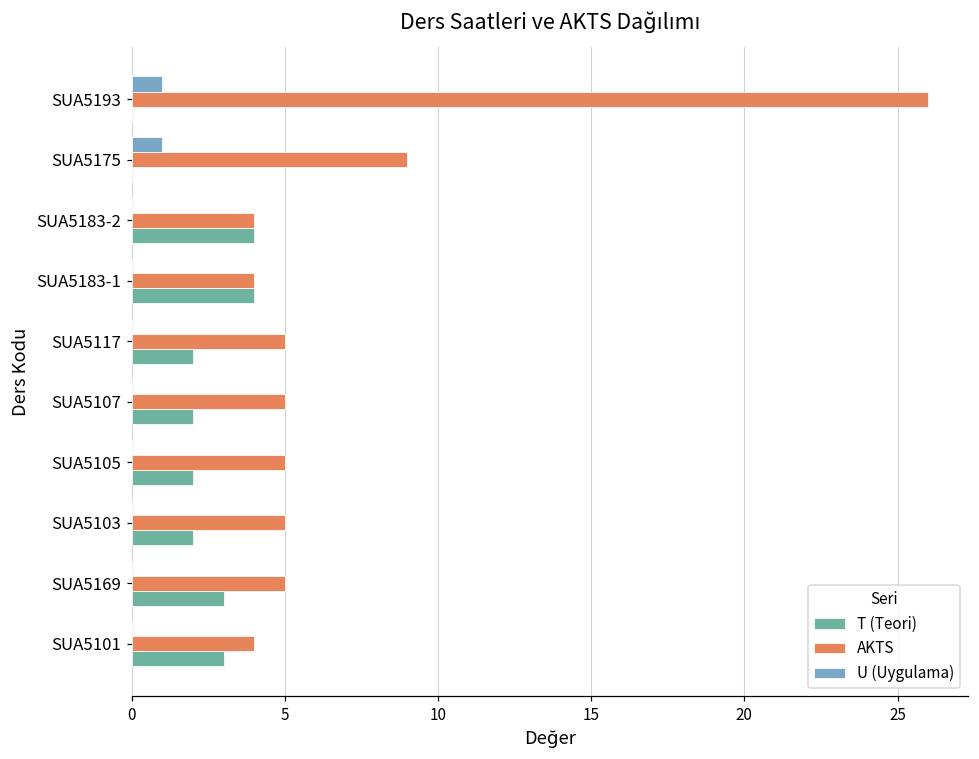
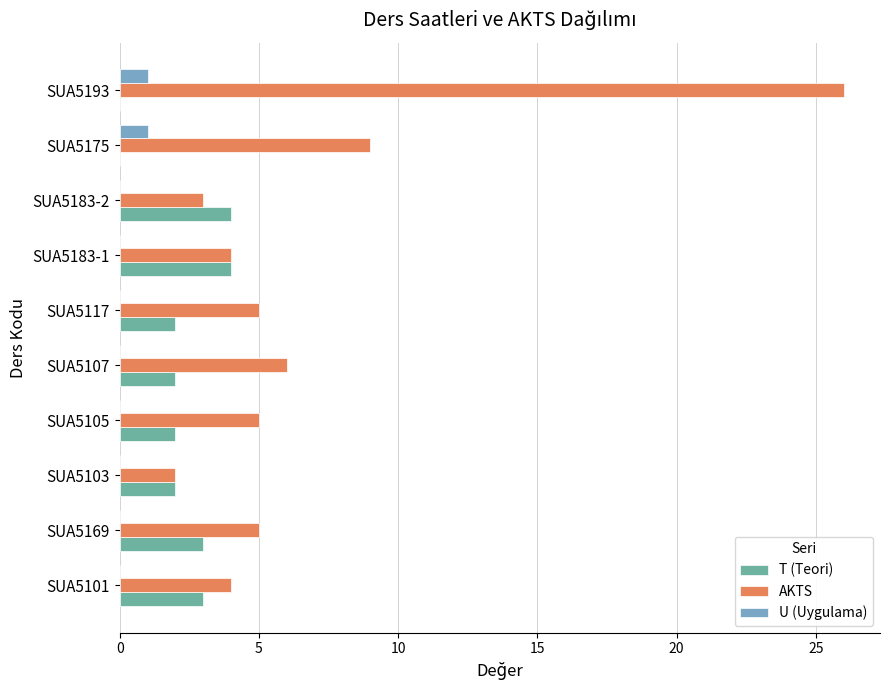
AKTS, SUA5183-2: 4 -> 3
AKTS, SUA5107: 5 -> 6
AKTS, SUA5103: 5 -> 2
